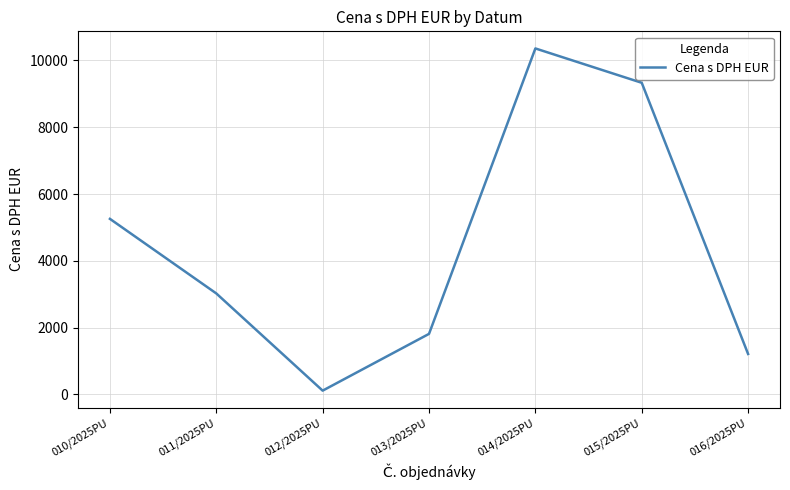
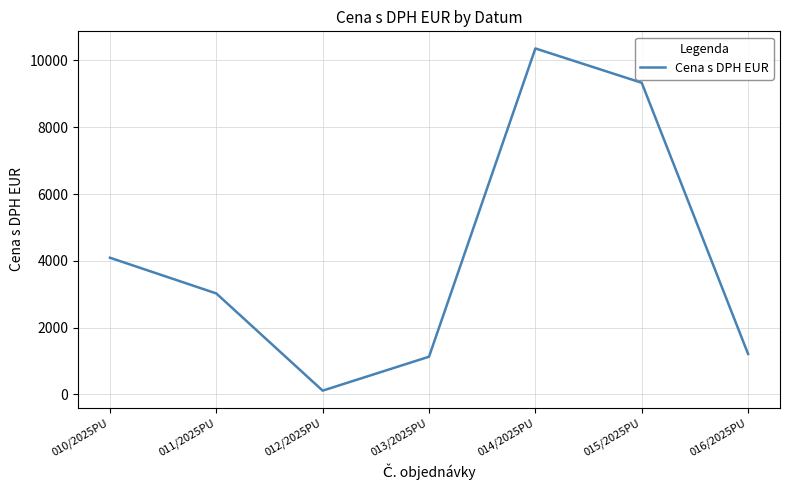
010/2025PU: 5300 -> 4100
013/2025PU: 1800 -> 1100
